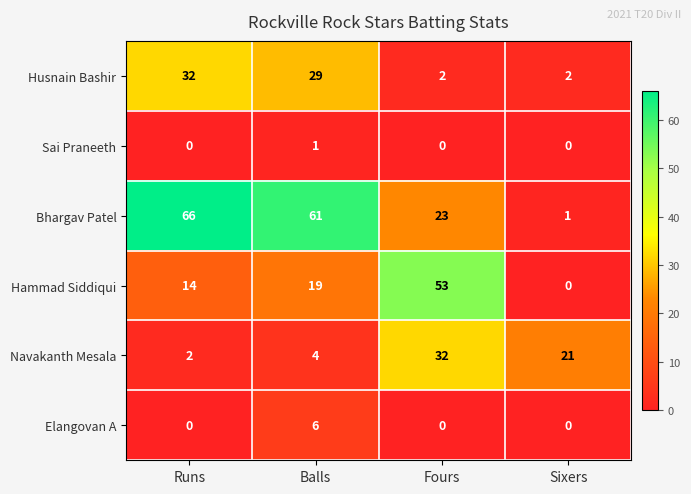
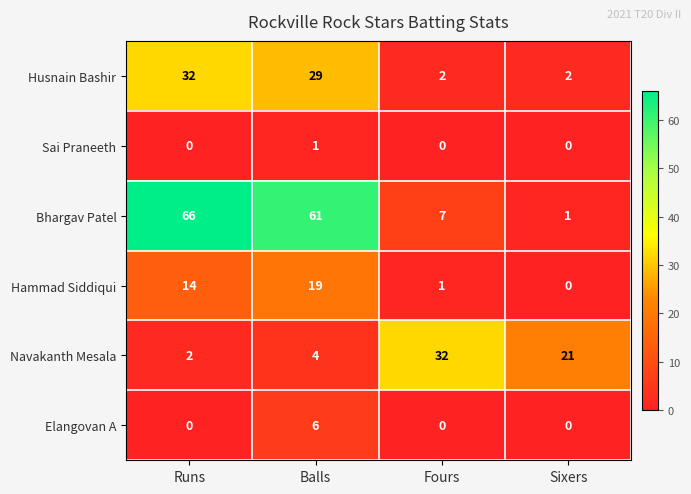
Bhargav Patel, Fours: 23 -> 7
Hammad Siddiqui, Fours: 53 -> 1
